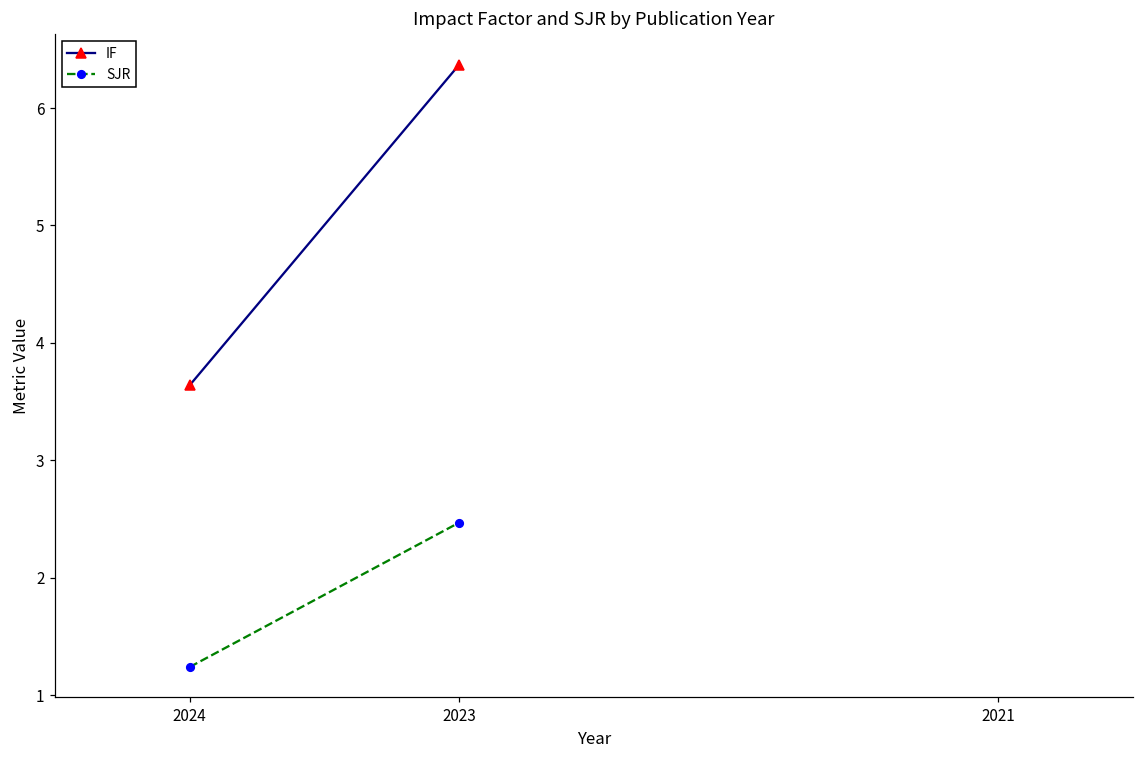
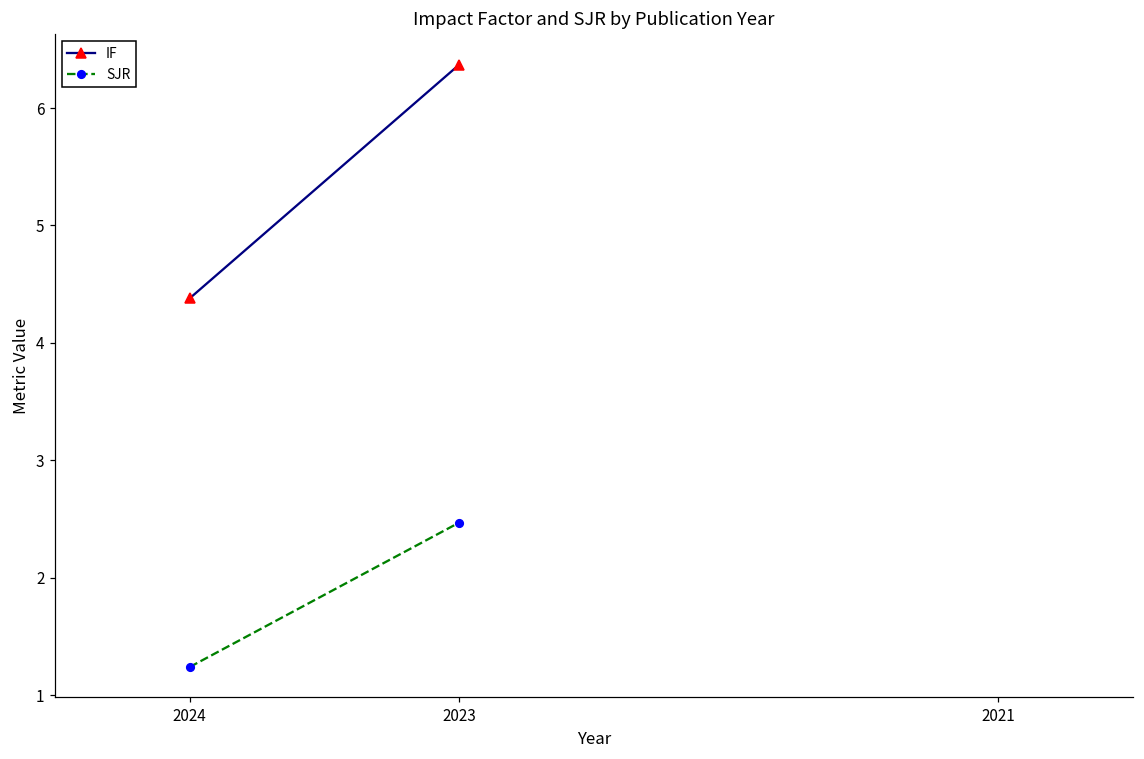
IF, 2024: 3.64 -> 4.38
